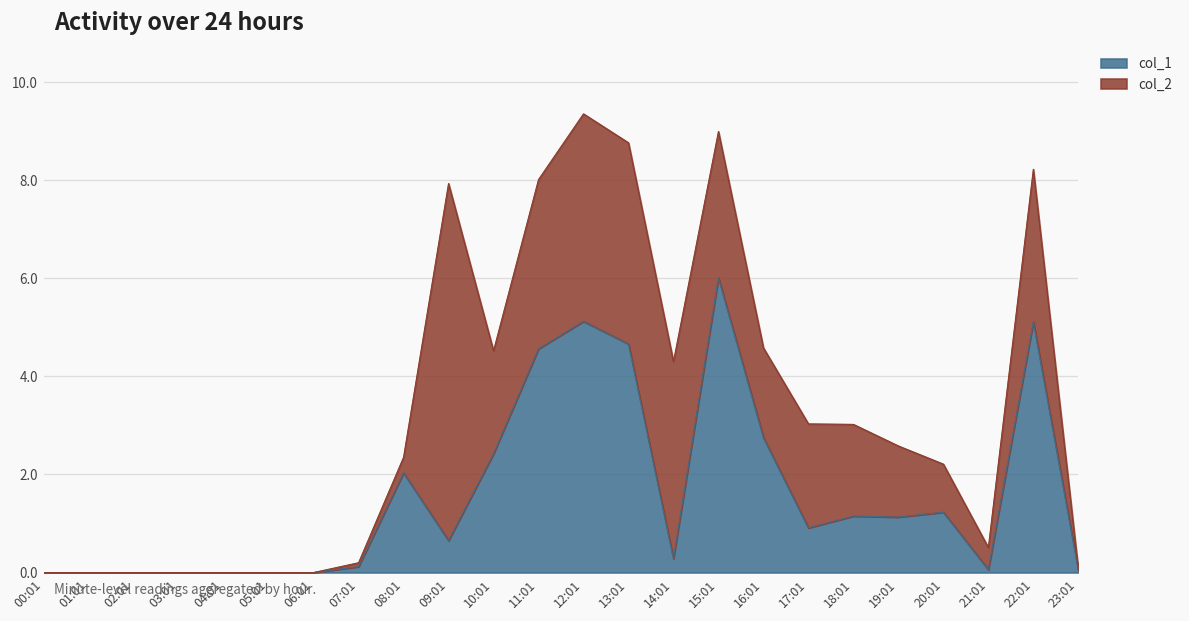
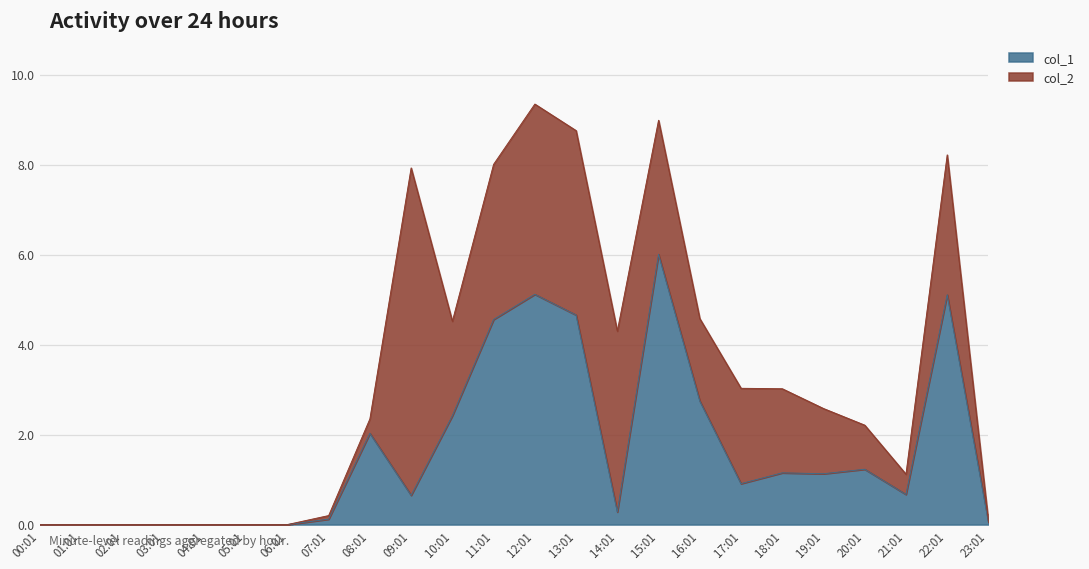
col_1, 21:01: 0.1 -> 0.7
